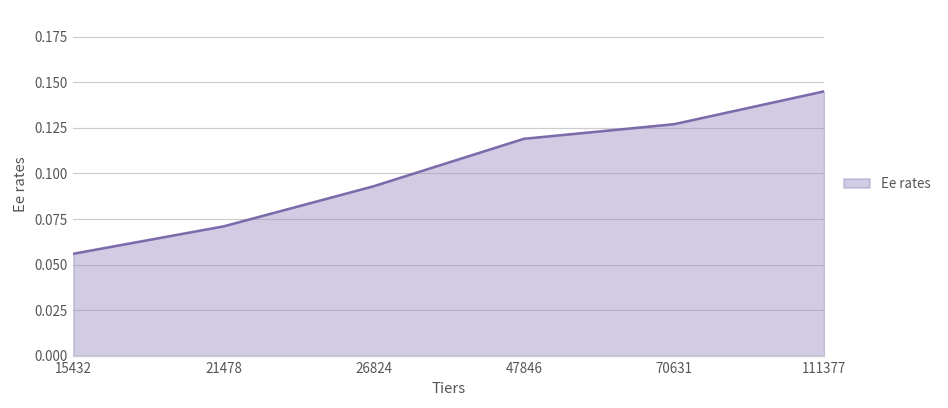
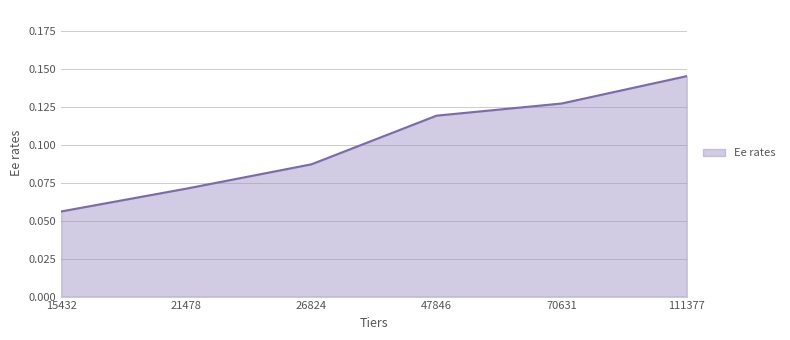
26824: 0.093 -> 0.087
